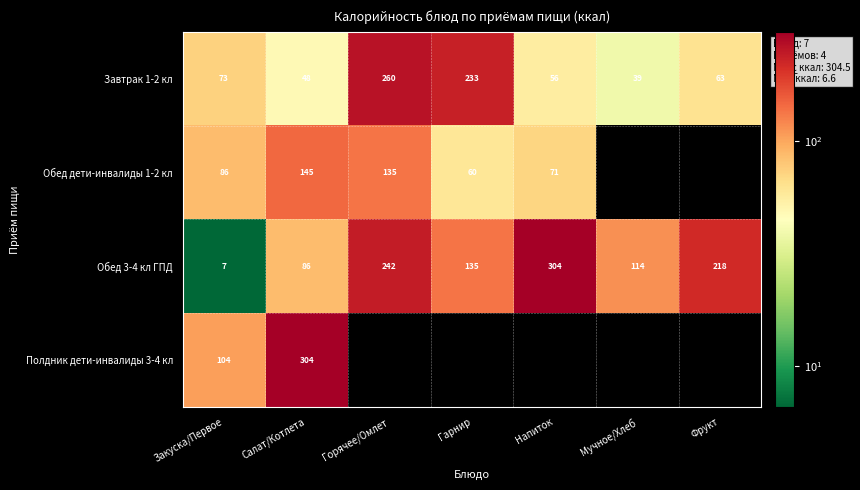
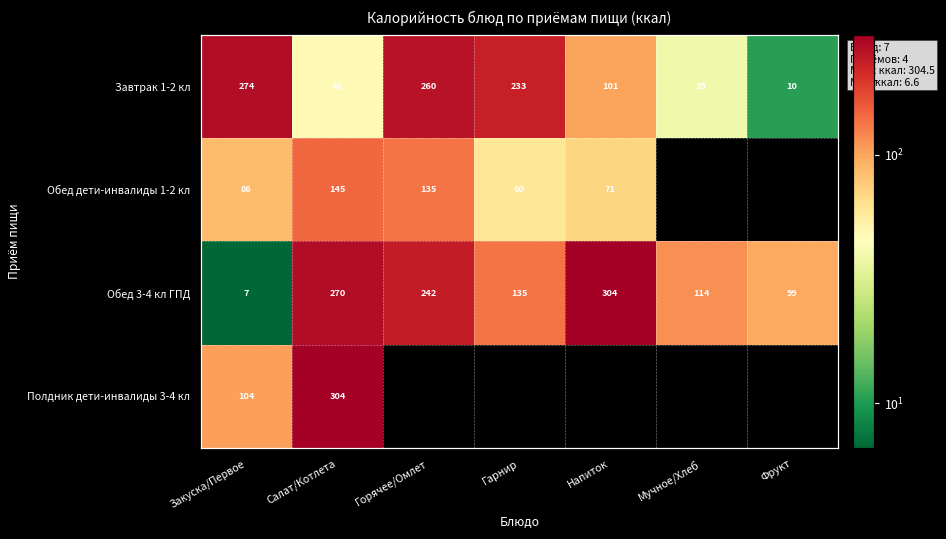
Завтрак 1-2 кл, Закуска/Первое: 73 -> 274
Завтрак 1-2 кл, Напиток: 56 -> 101
Завтрак 1-2 кл, Фрукт: 63 -> 10
Обед 3-4 кл ГПД, Салат/Котлета: 86 -> 270
Обед 3-4 кл ГПД, Фрукт: 218 -> 99
